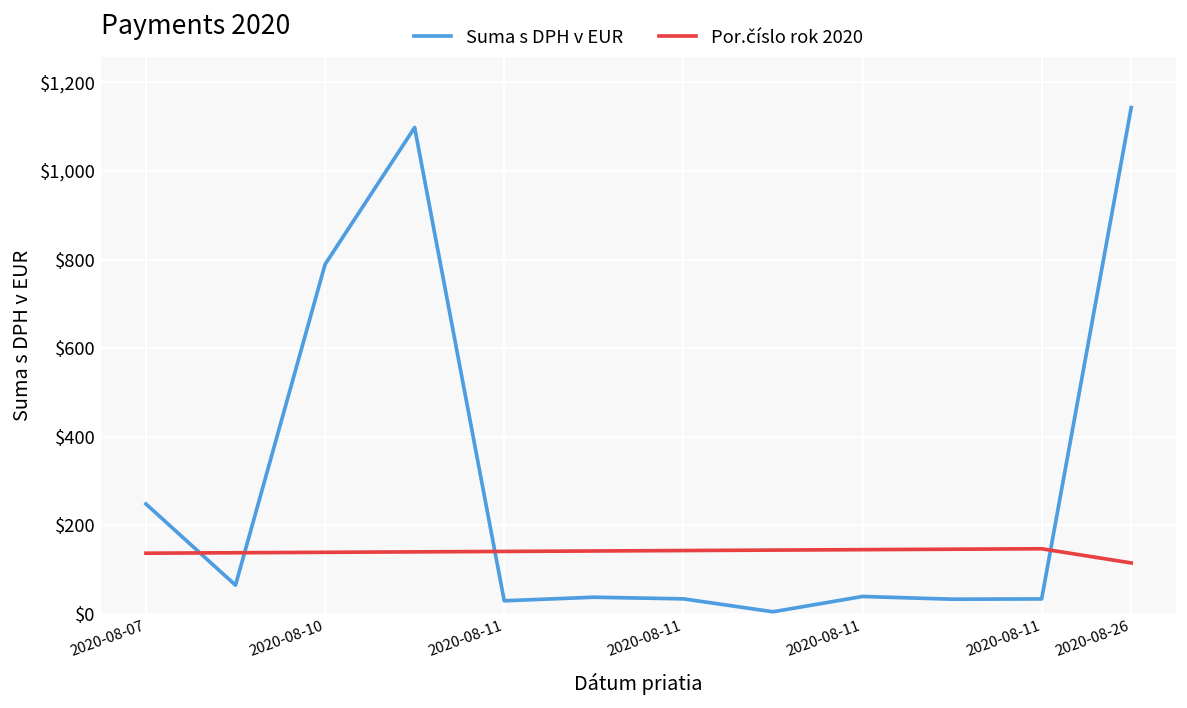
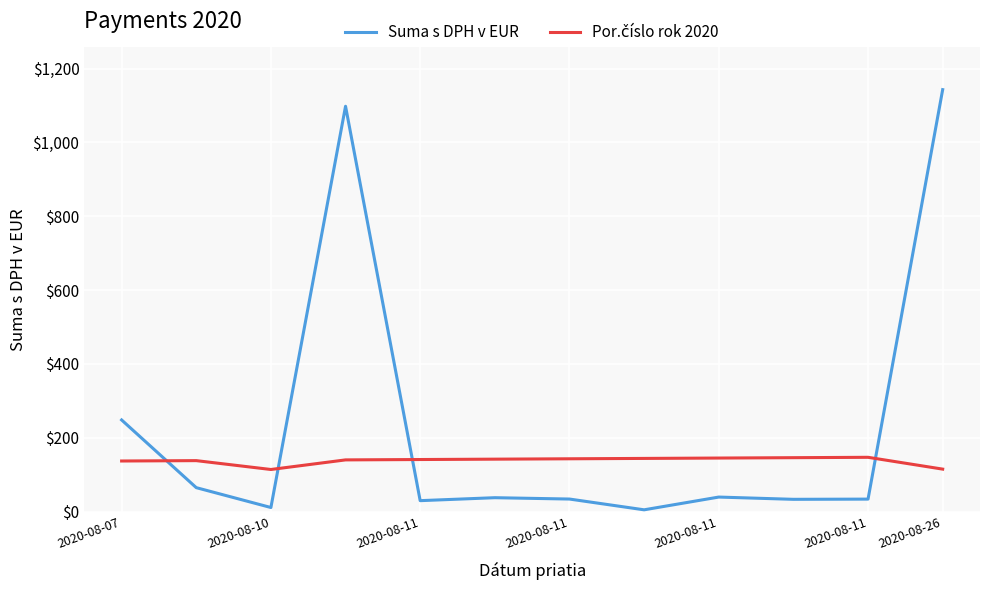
Suma s DPH v EUR, 2020-08-10: $790 -> $10
Por.číslo rok 2020, 2020-08-10: $140 -> $110
